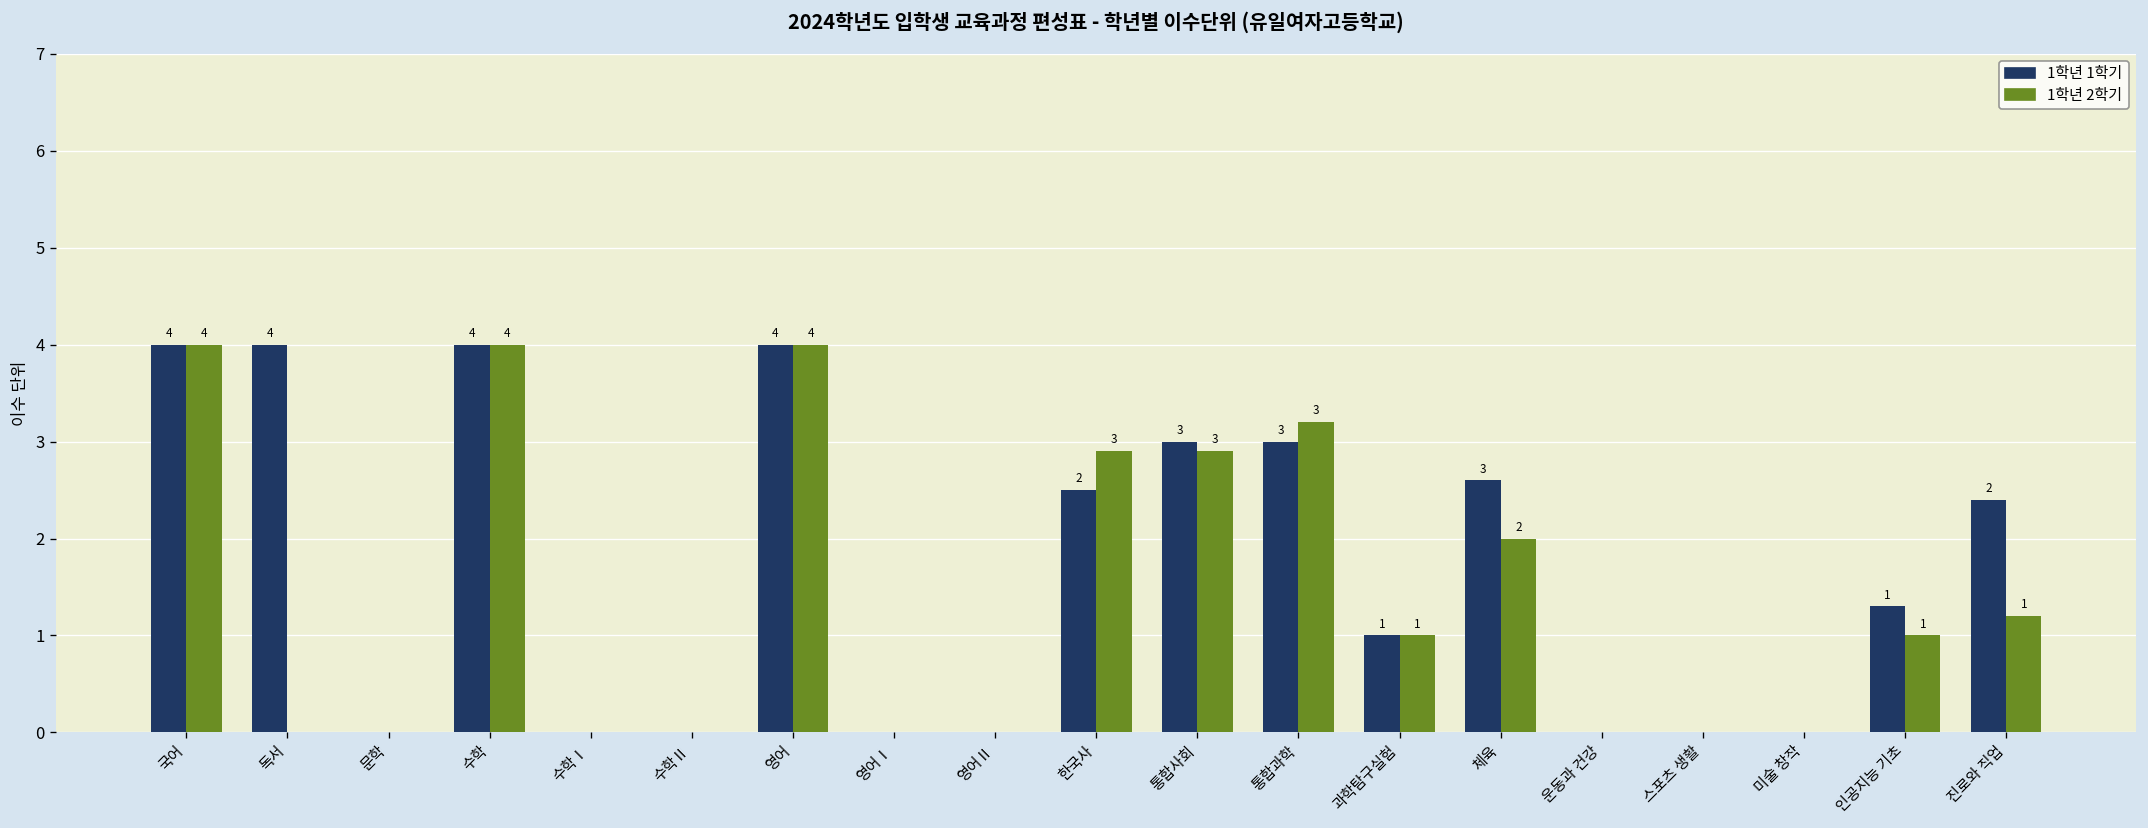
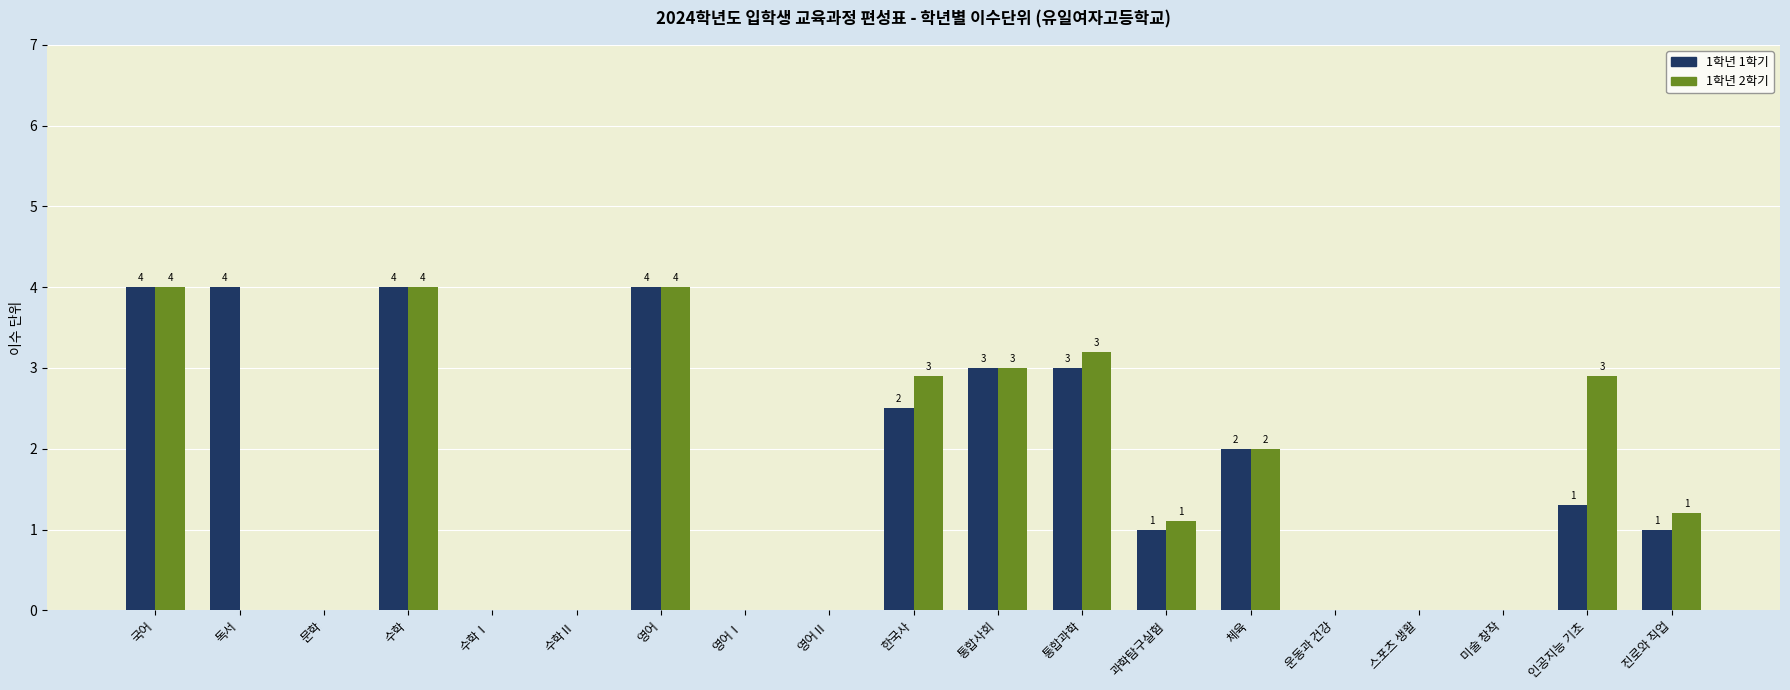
1학년 2학기, 통합사회: 2.9 -> 3.0
1학년 2학기, 과학탐구실험: 1.0 -> 1.1
1학년 1학기, 체육: 3 -> 2
1학년 2학기, 인공지능 기초: 1 -> 3
1학년 1학기, 진로와 직업: 2 -> 1
